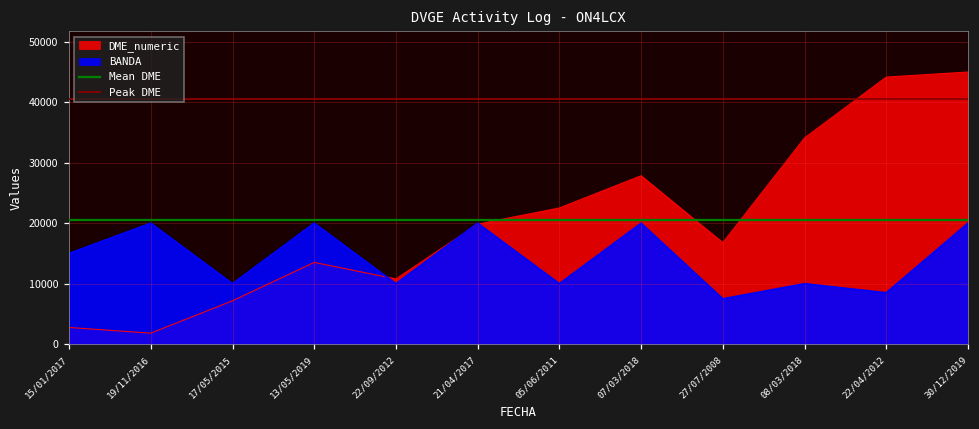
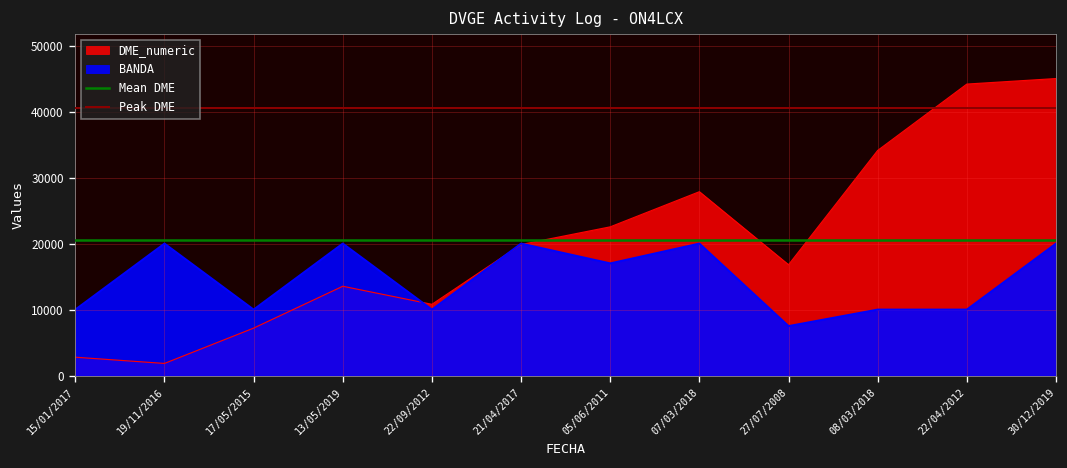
BANDA, 15/01/2017: 15000 -> 10000
BANDA, 05/06/2011: 10000 -> 17000
BANDA, 22/04/2012: 9000 -> 10000
